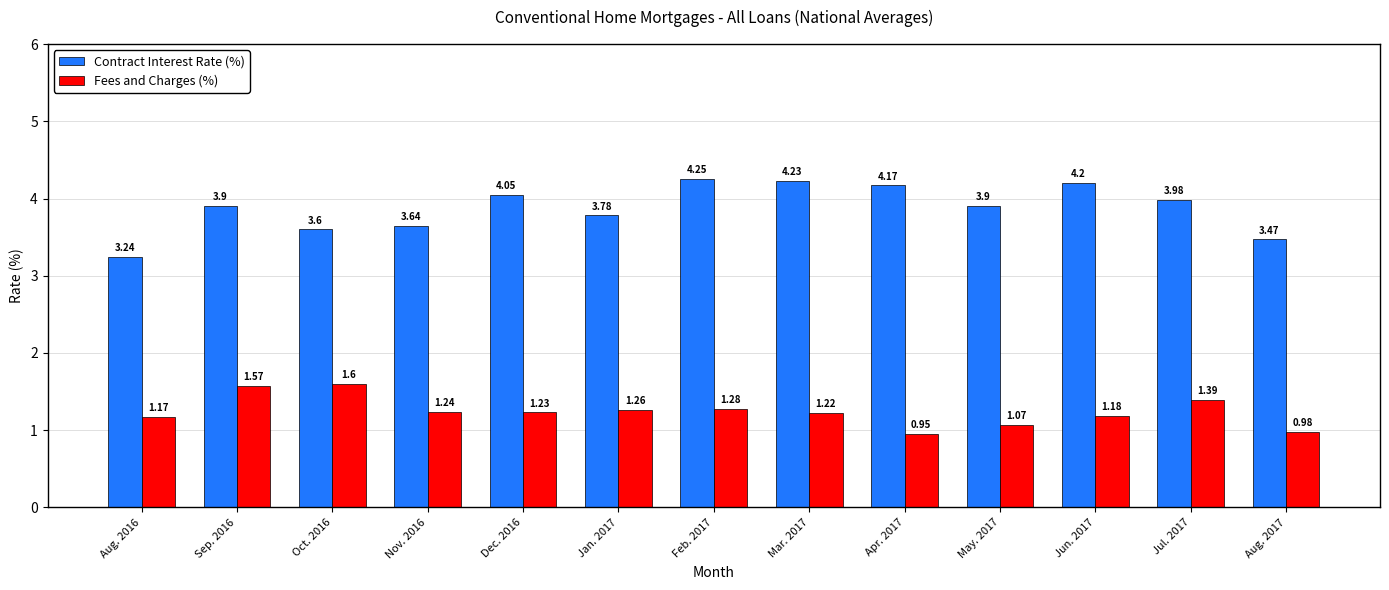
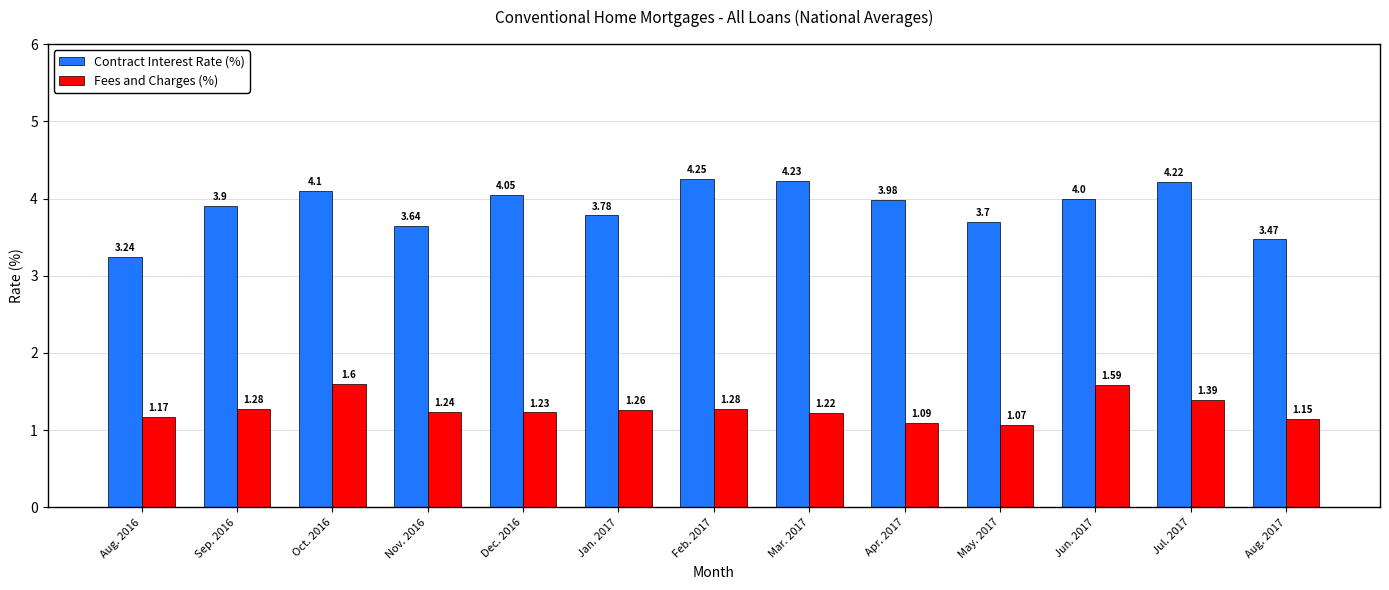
Fees and Charges (%), Sep. 2016: 1.57 -> 1.28
Contract Interest Rate (%), Oct. 2016: 3.6 -> 4.1
Contract Interest Rate (%), Apr. 2017: 4.17 -> 3.98
Fees and Charges (%), Apr. 2017: 0.95 -> 1.09
Contract Interest Rate (%), May. 2017: 3.9 -> 3.7
Contract Interest Rate (%), Jun. 2017: 4.2 -> 4.0
Fees and Charges (%), Jun. 2017: 1.18 -> 1.59
Contract Interest Rate (%), Jul. 2017: 3.98 -> 4.22
Fees and Charges (%), Aug. 2017: 0.98 -> 1.15
